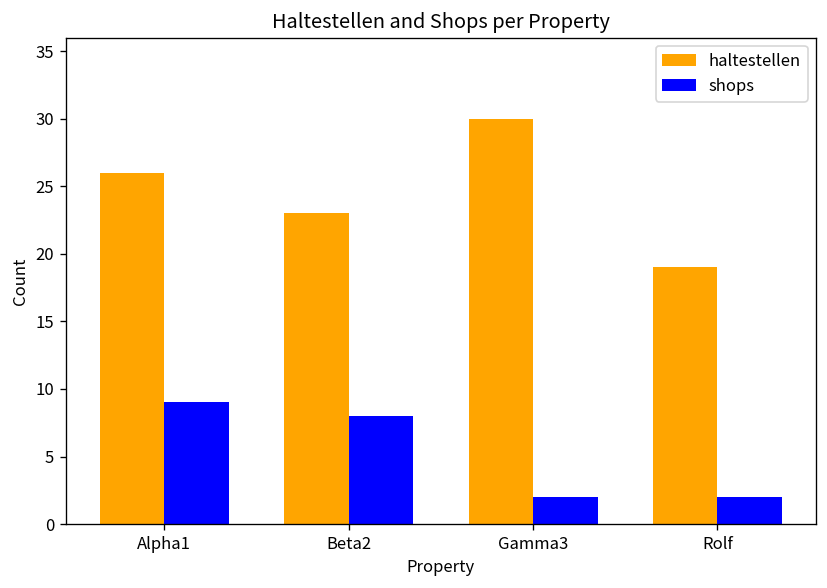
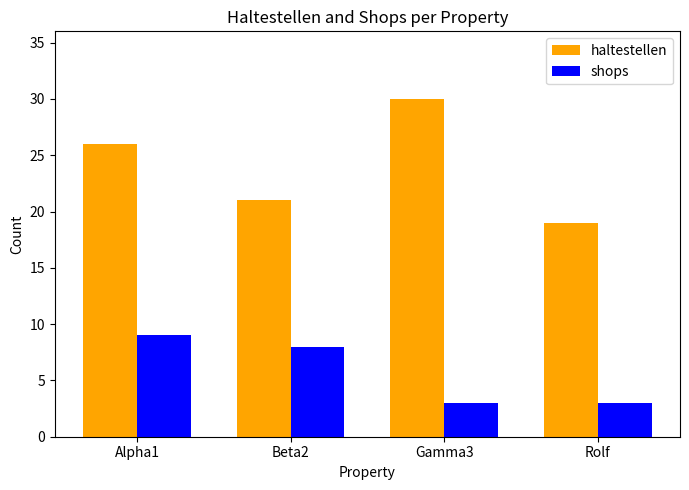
haltestellen, Beta2: 23 -> 21
shops, Gamma3: 2 -> 3
shops, Rolf: 2 -> 3
